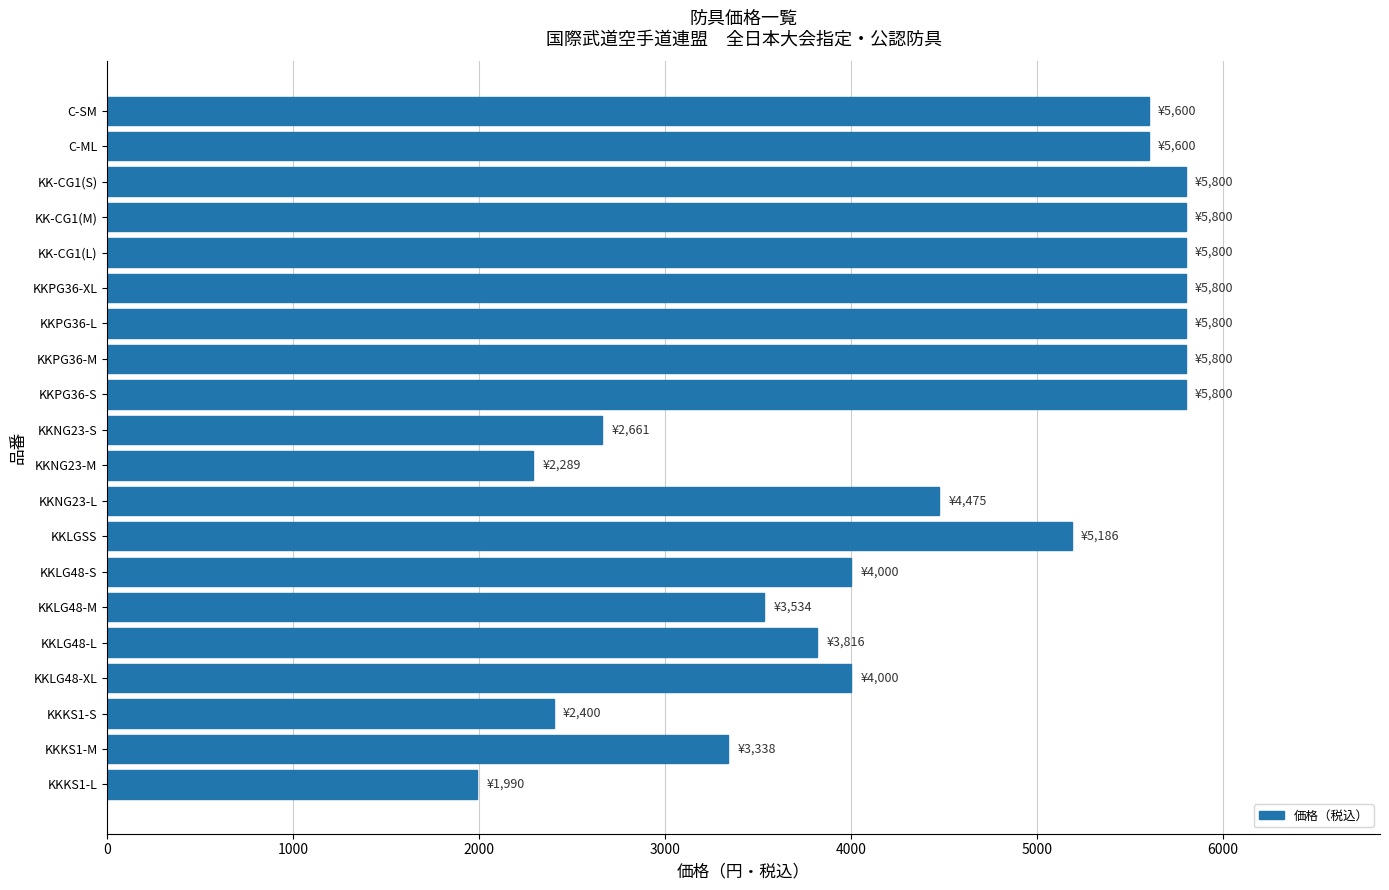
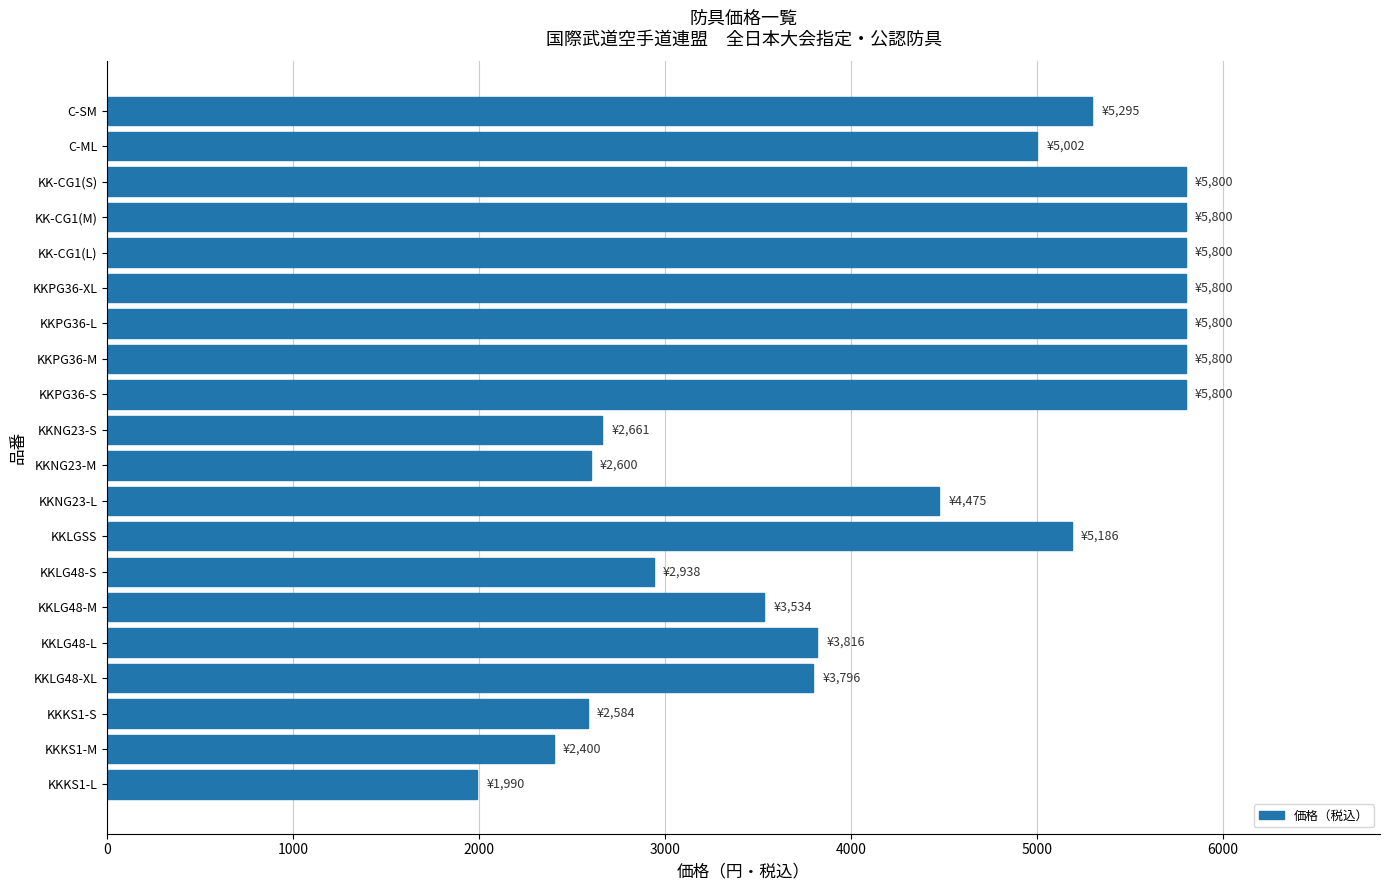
C-SM: ¥5,600 -> ¥5,295
C-ML: ¥5,600 -> ¥5,002
KKNG23-M: ¥2,289 -> ¥2,600
KKLG48-S: ¥4,000 -> ¥2,938
KKLG48-XL: ¥4,000 -> ¥3,796
KKKS1-S: ¥2,400 -> ¥2,584
KKKS1-M: ¥3,338 -> ¥2,400
